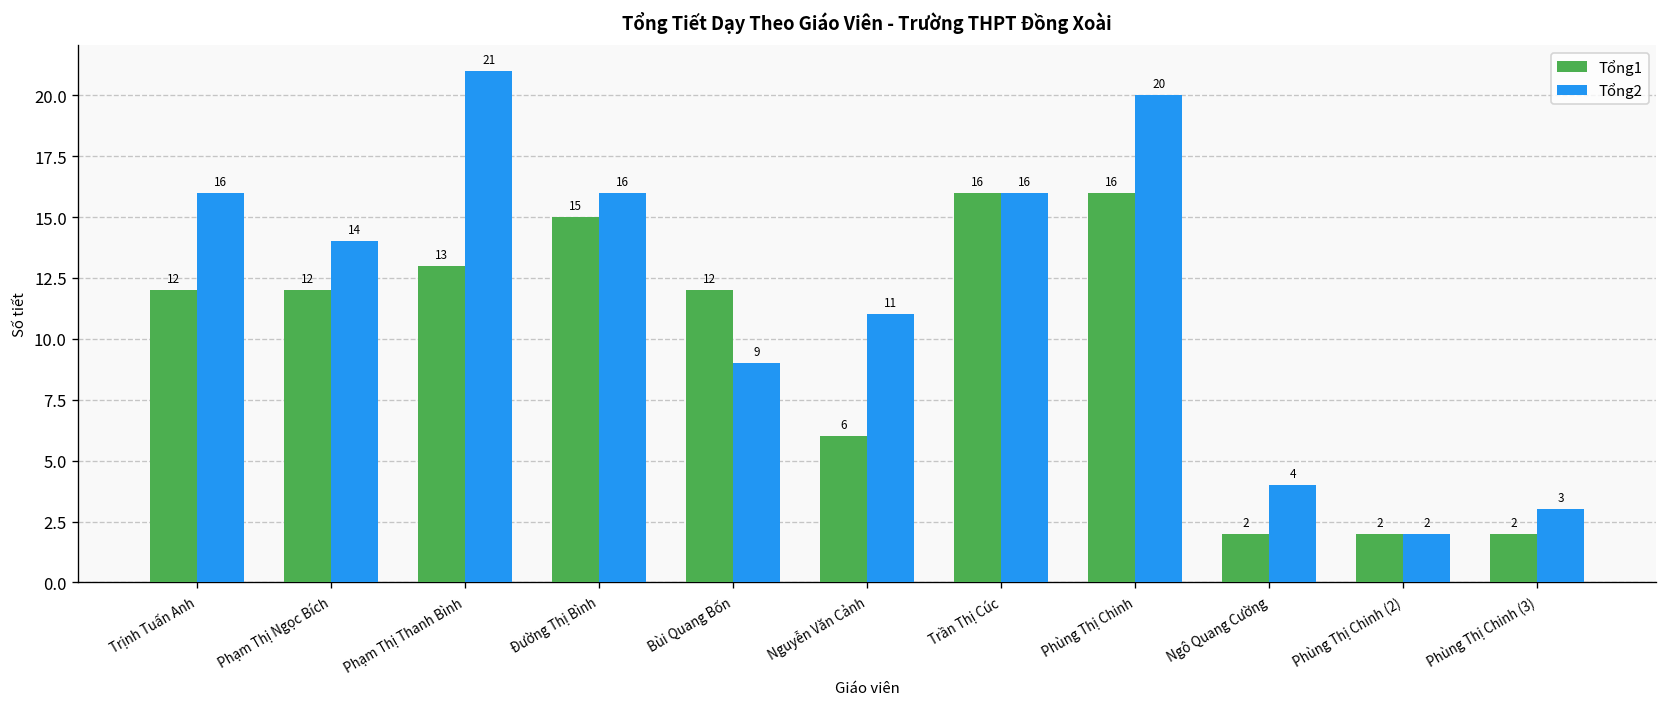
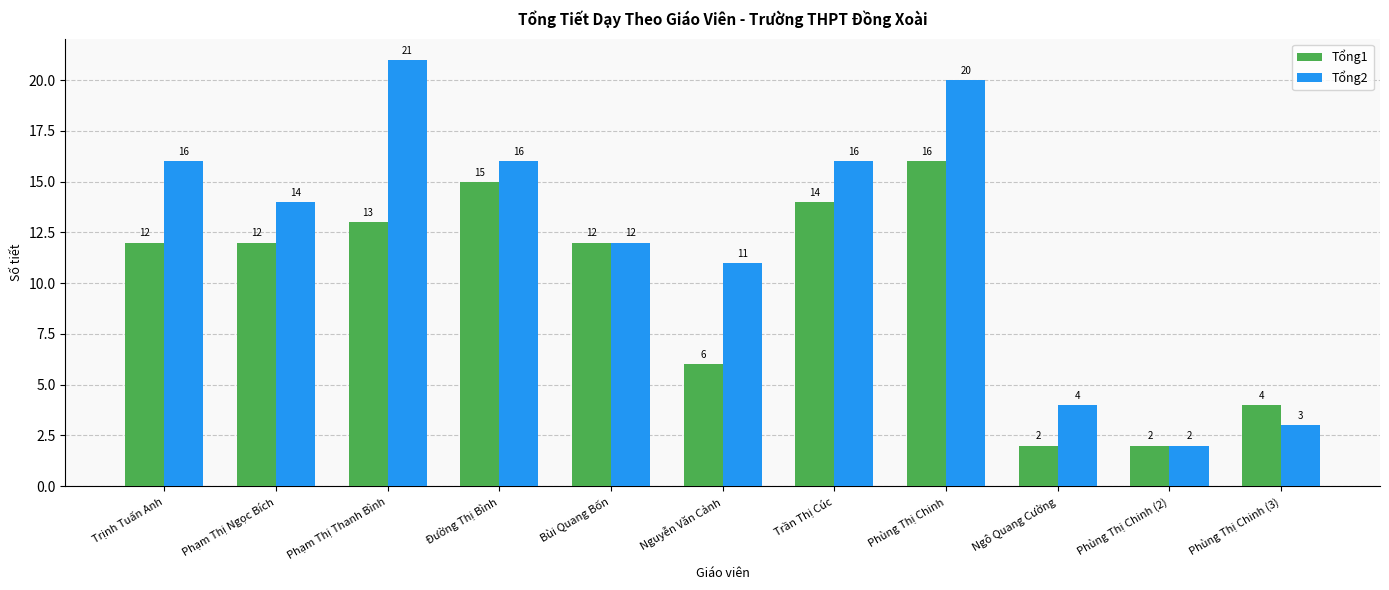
Tổng2, Bùi Quang Bốn: 9 -> 12
Tổng1, Trần Thị Cúc: 16 -> 14
Tổng1, Phùng Thị Chinh (3): 2 -> 4
